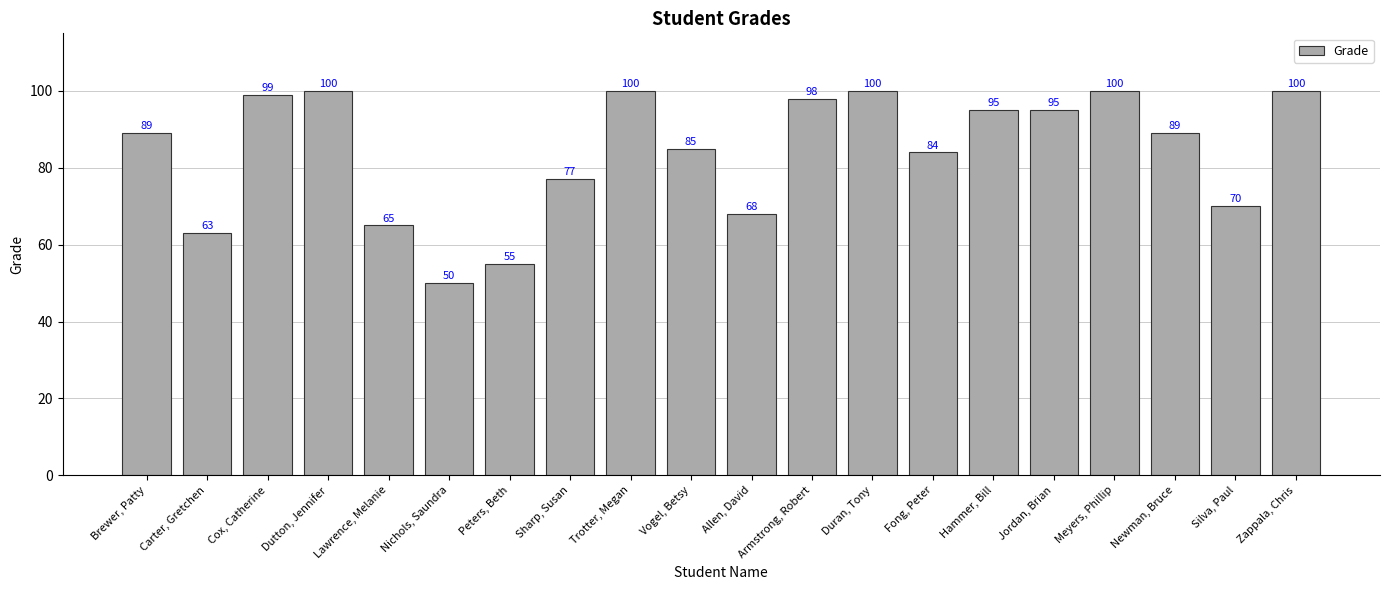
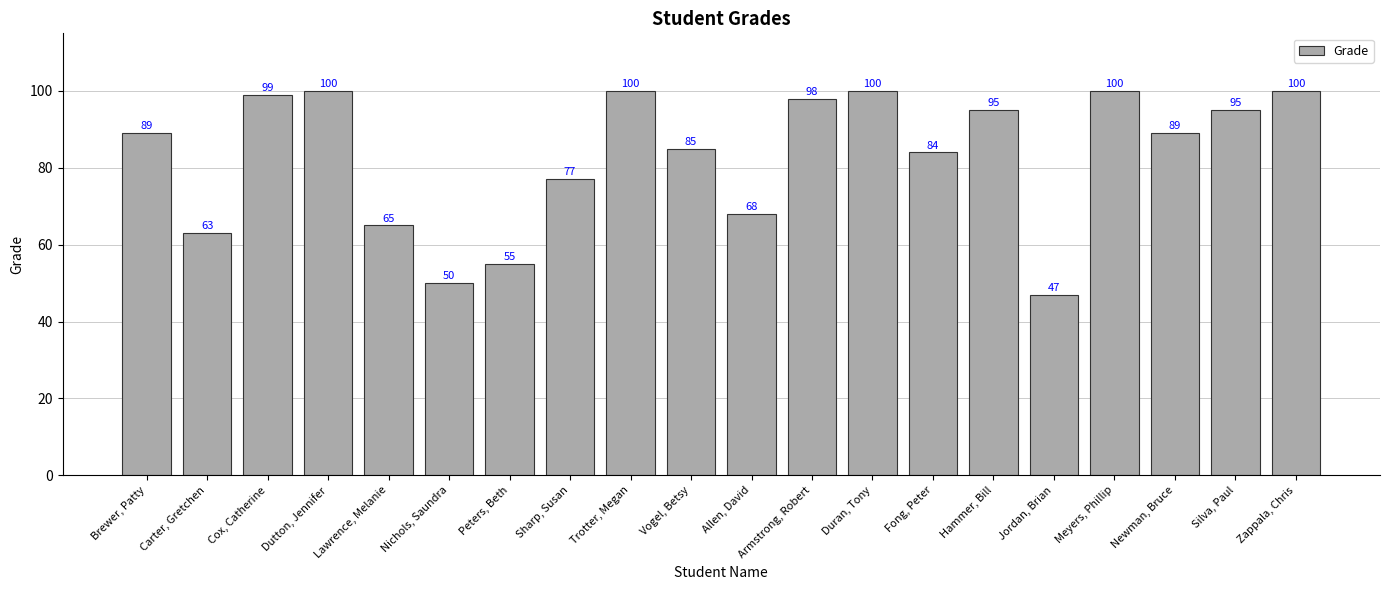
Jordan, Brian: 95 -> 47
Silva, Paul: 70 -> 95
